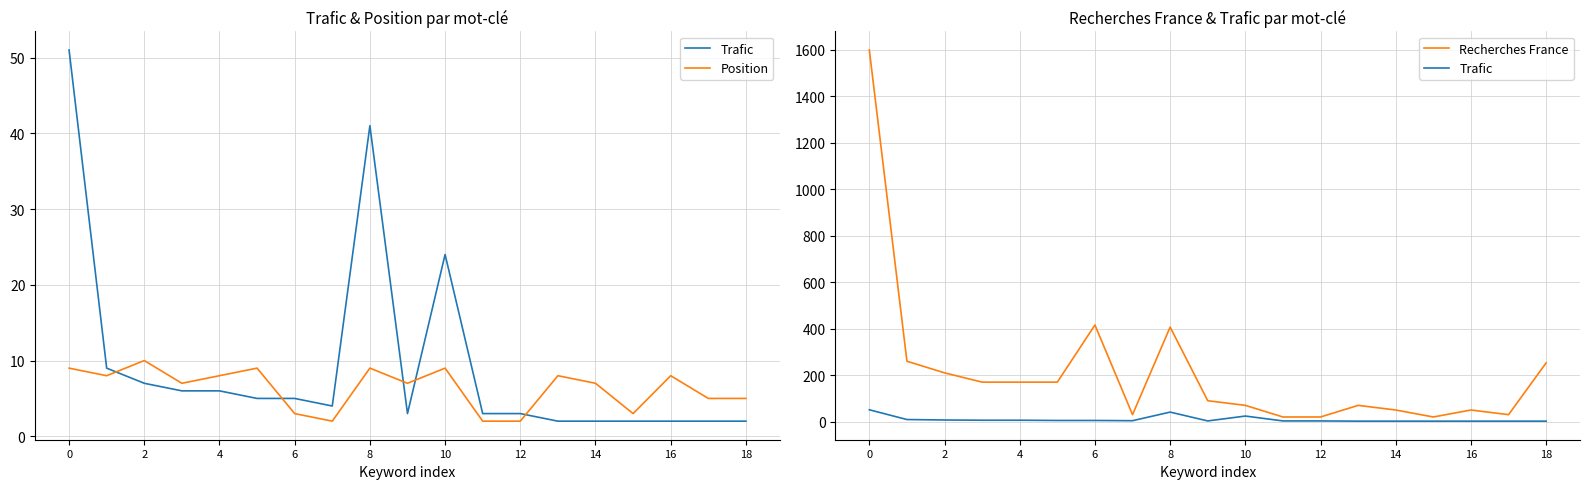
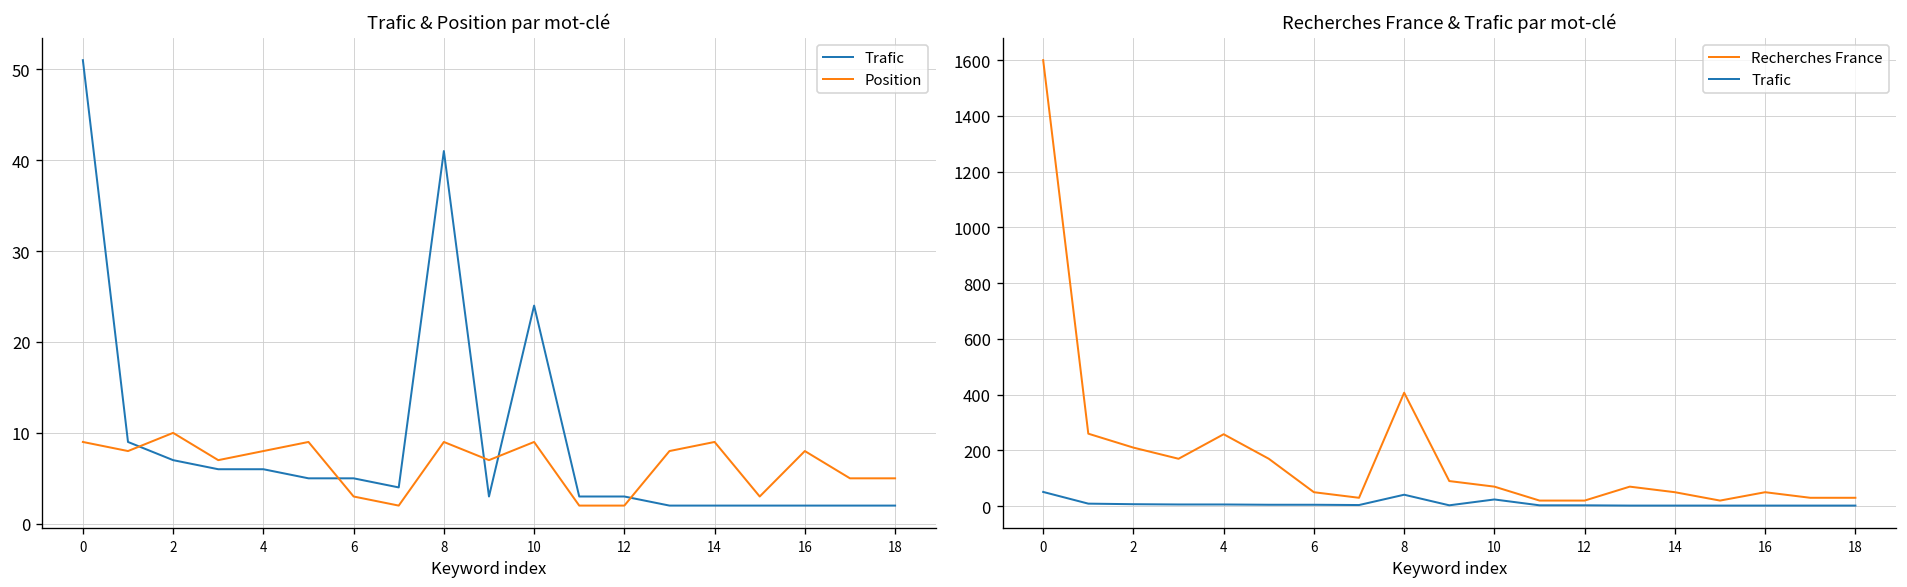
Trafic & Position par mot-clé, Position, 14: 7 -> 9
Recherches France & Trafic par mot-clé, Recherches France, 4: 170 -> 260
Recherches France & Trafic par mot-clé, Recherches France, 6: 420 -> 50
Recherches France & Trafic par mot-clé, Recherches France, 18: 250 -> 30
